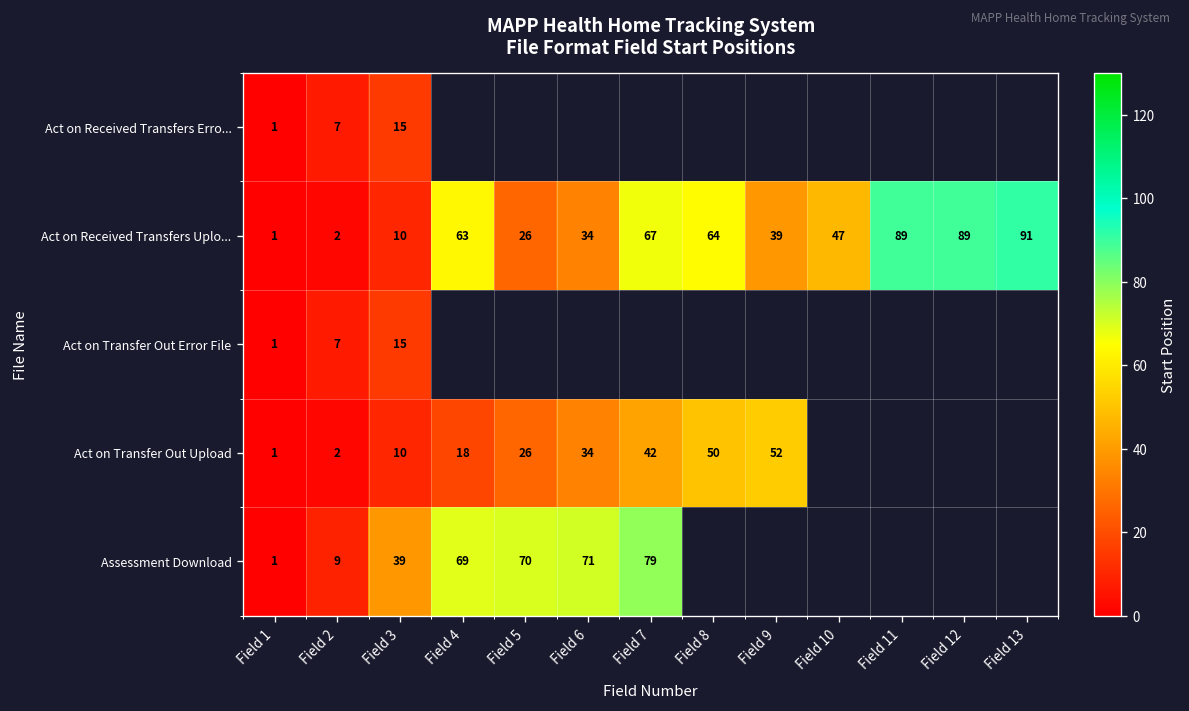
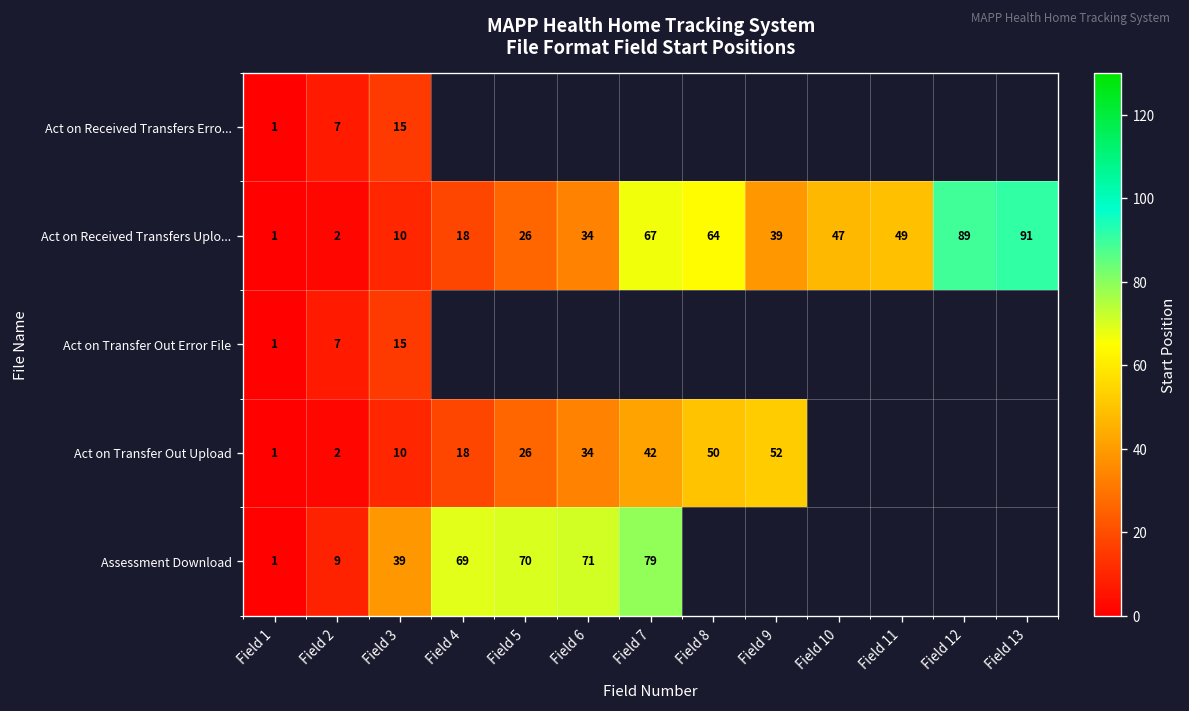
Act on Received Transfers Uplo..., Field 4: 63 -> 18
Act on Received Transfers Uplo..., Field 11: 89 -> 49
